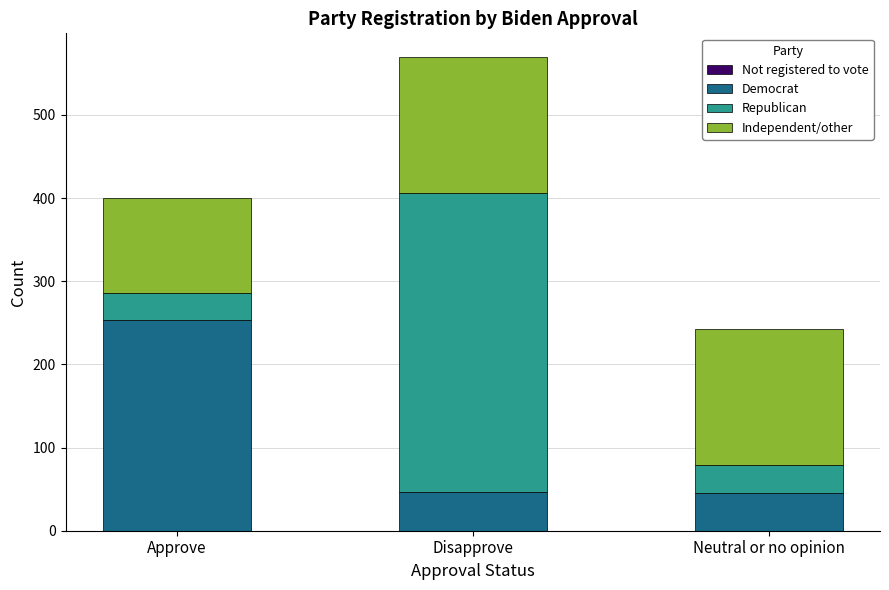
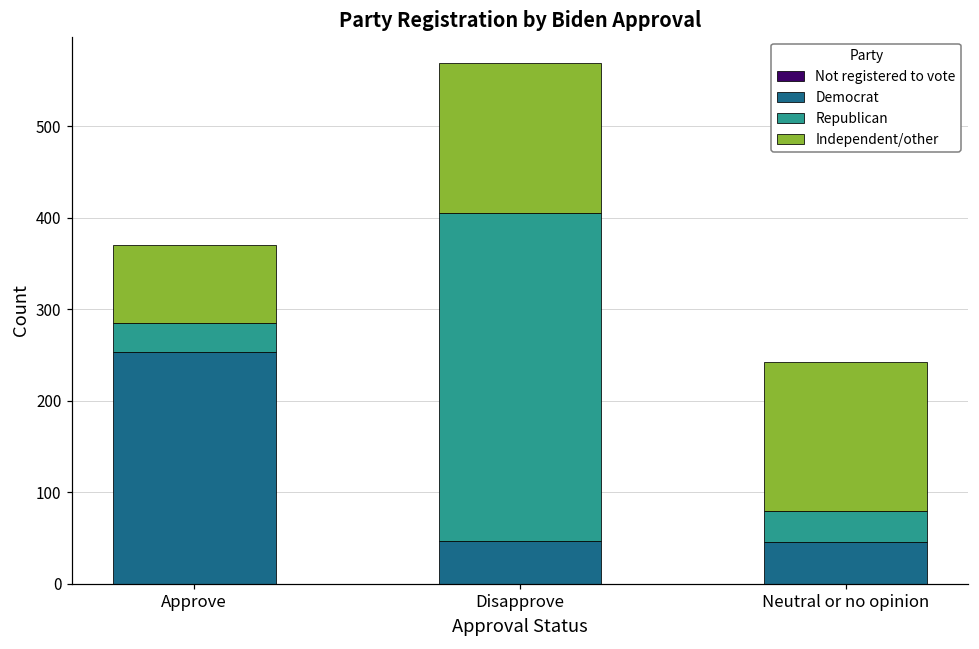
Independent/other, Approve: 110 -> 90
